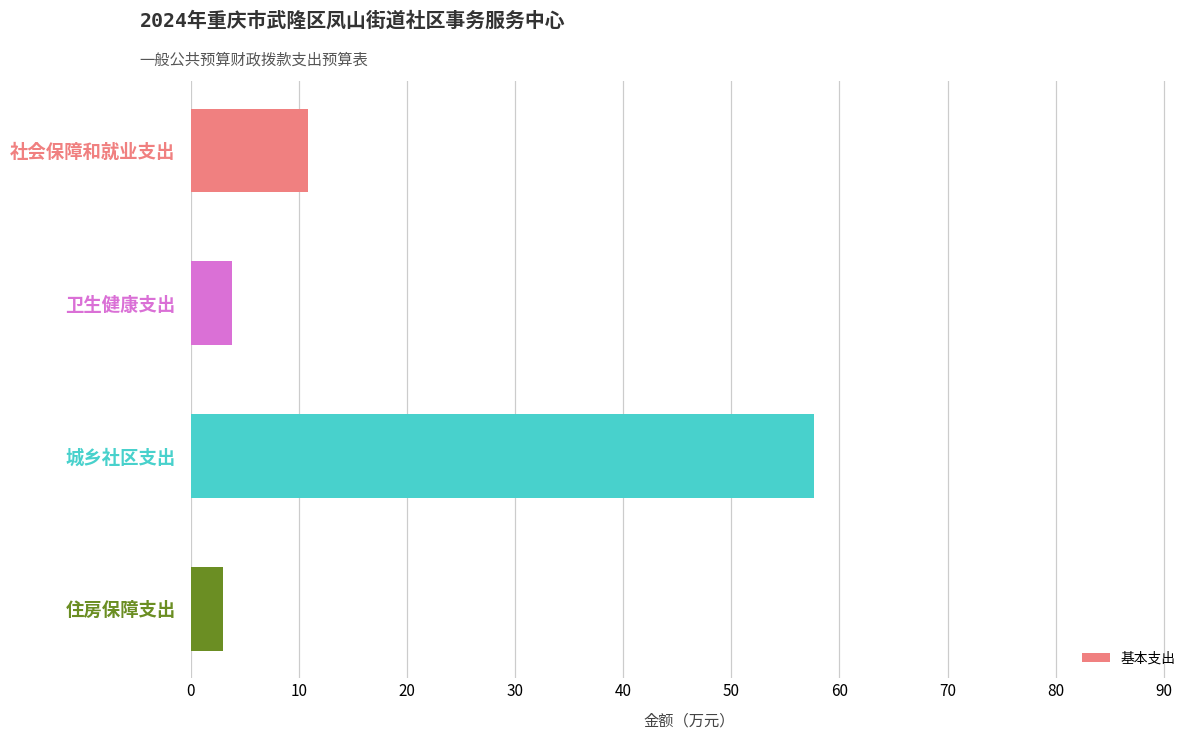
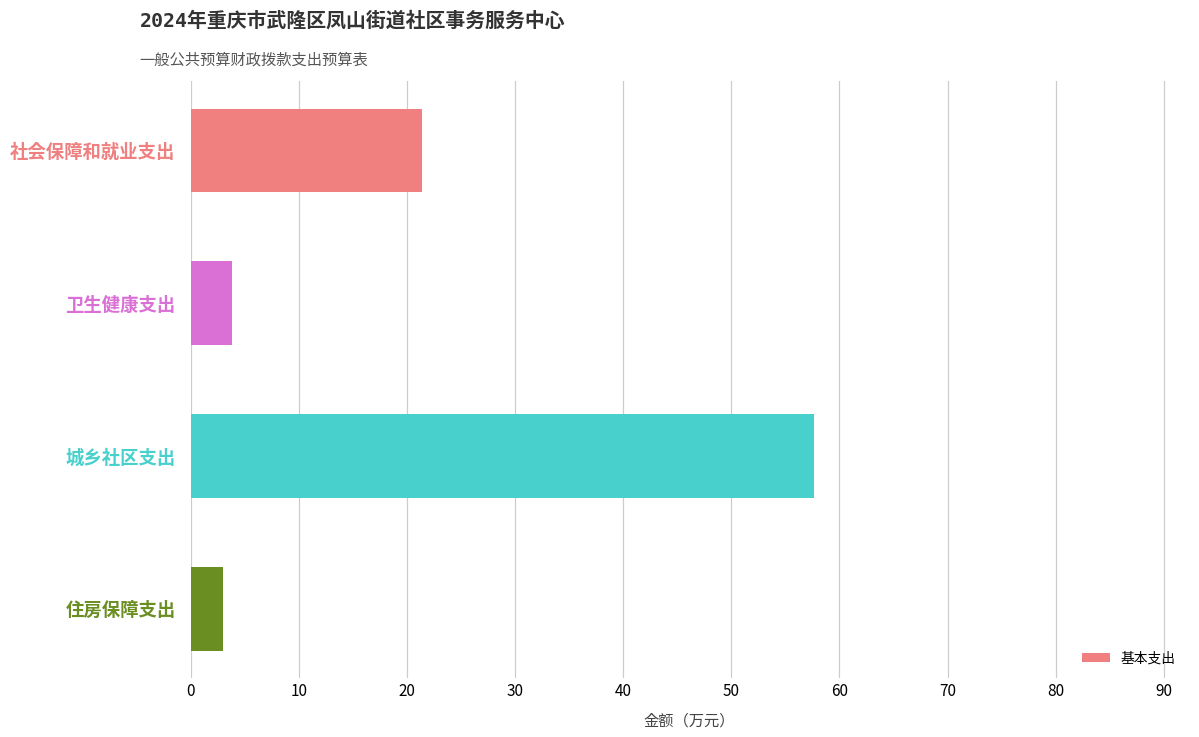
社会保障和就业支出: 11 -> 21
